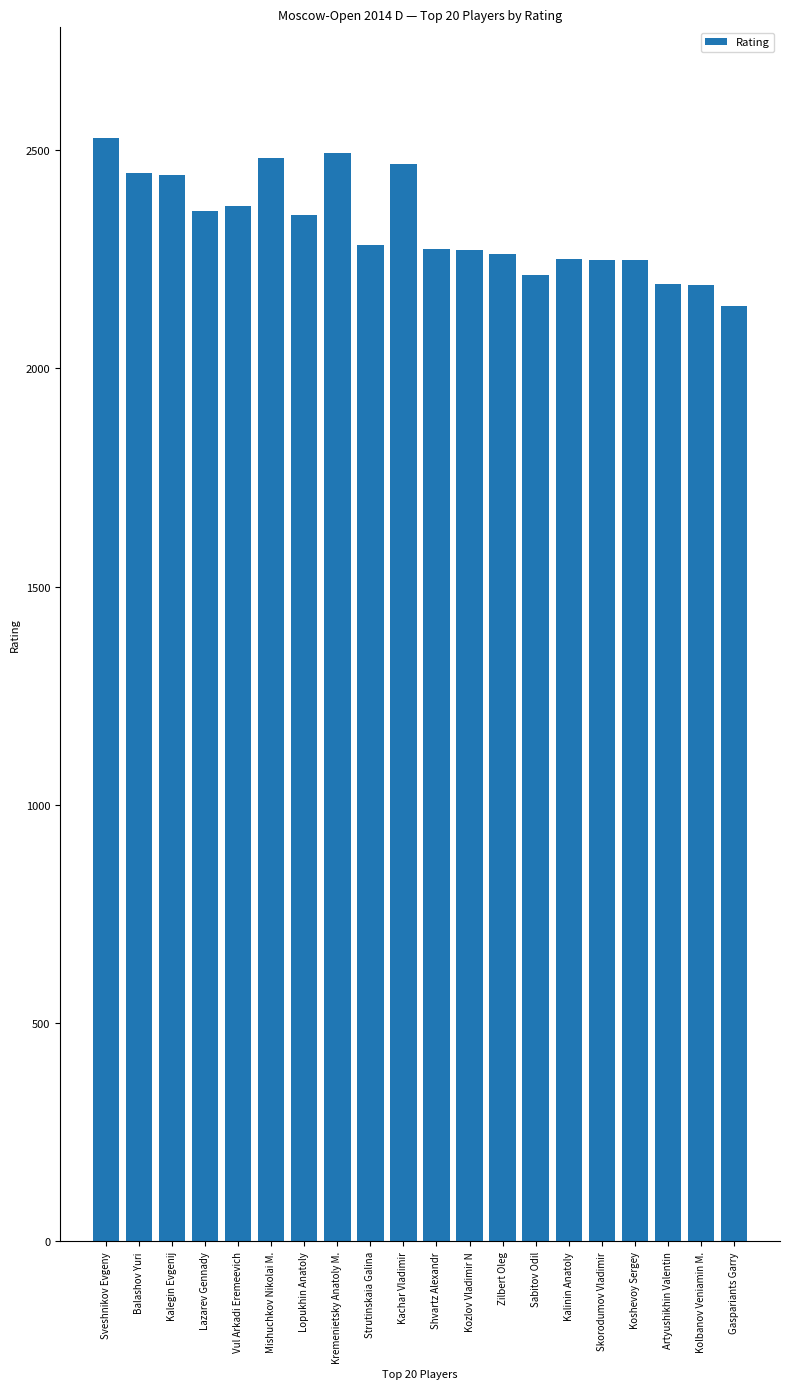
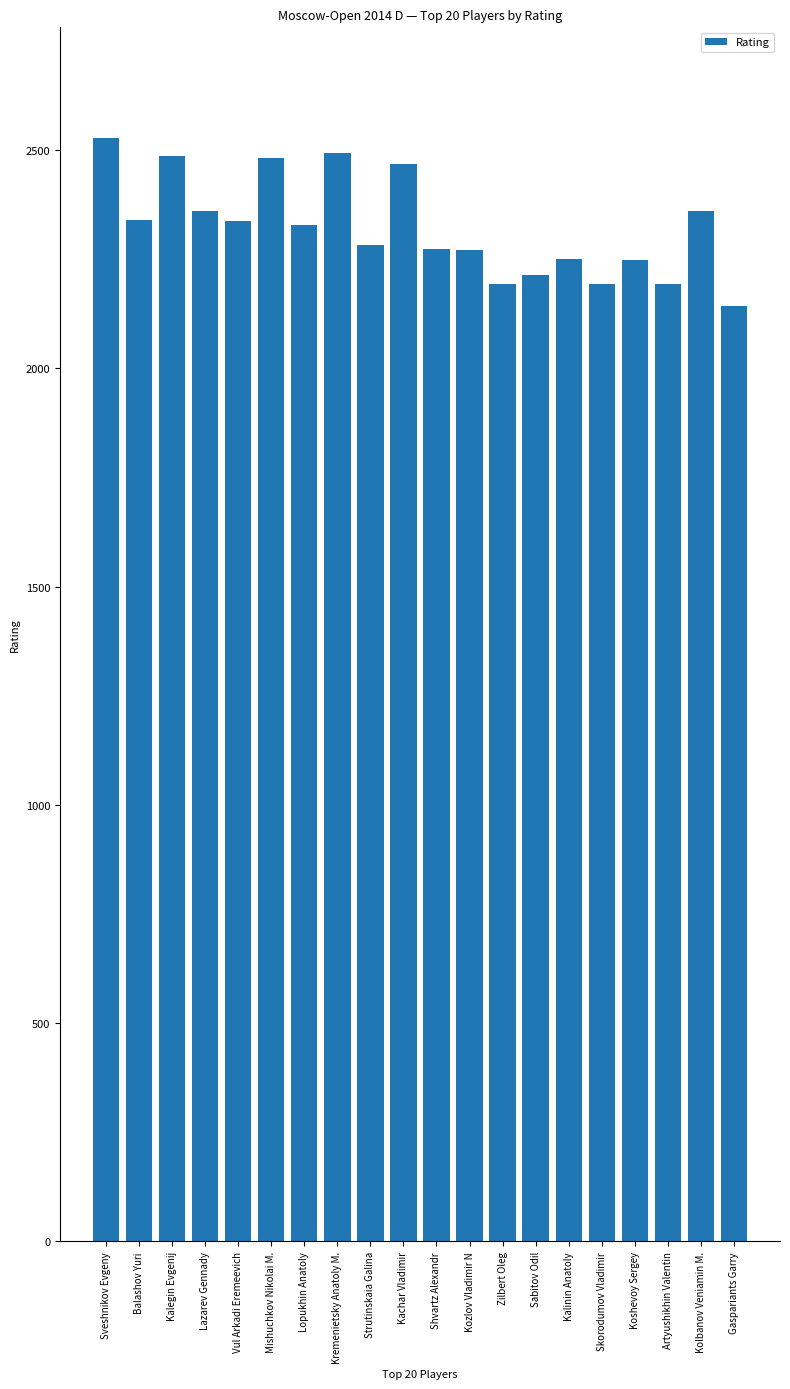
Balashov Yuri: 2450 -> 2340
Kalegin Evgenij: 2440 -> 2490
Vul Arkadi Eremeevich: 2370 -> 2340
Lopukhin Anatoly: 2350 -> 2330
Zilbert Oleg: 2260 -> 2190
Skorodumov Vladimir: 2250 -> 2190
Kolbanov Veniamin M.: 2190 -> 2360
